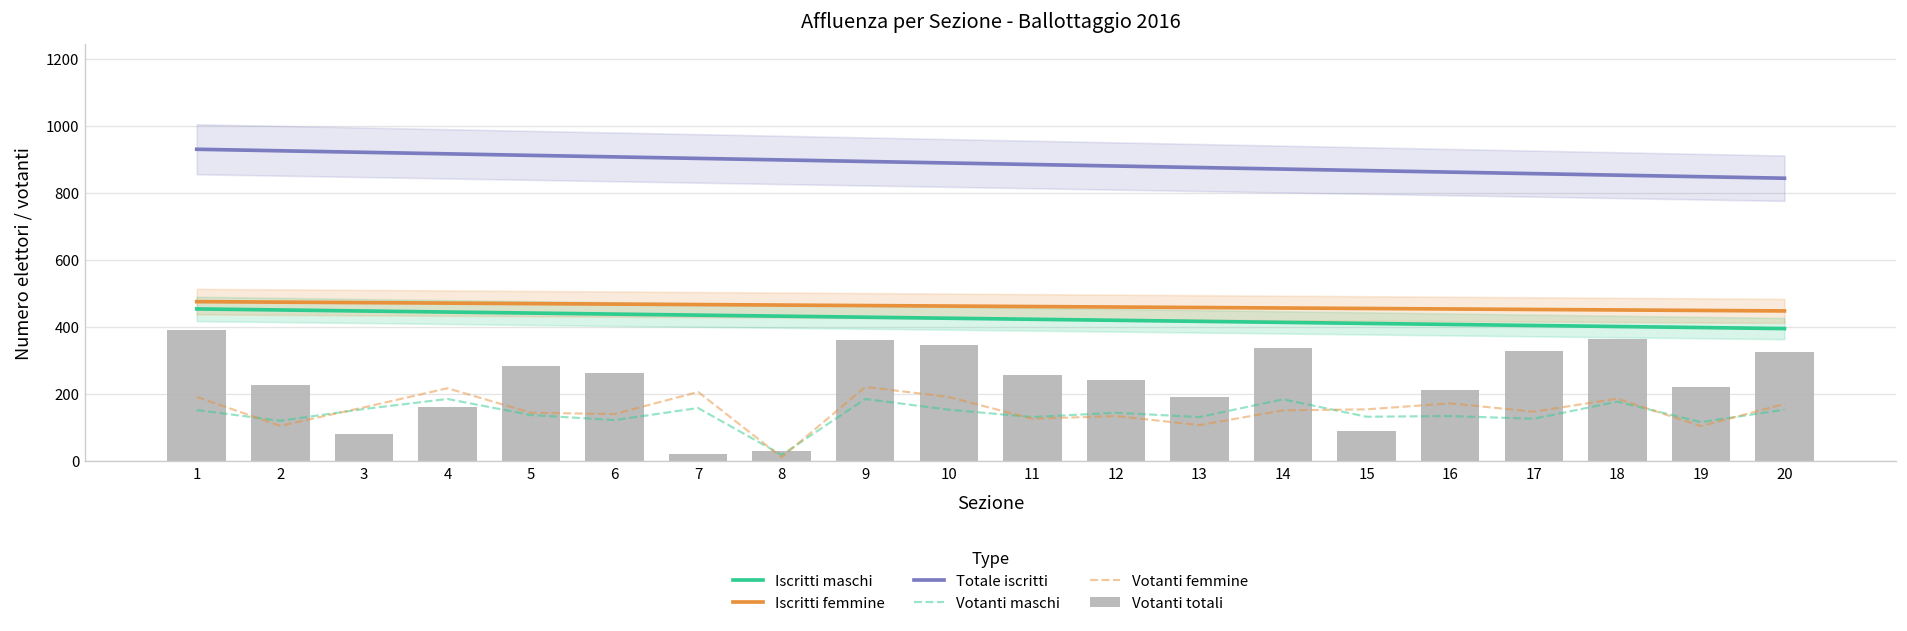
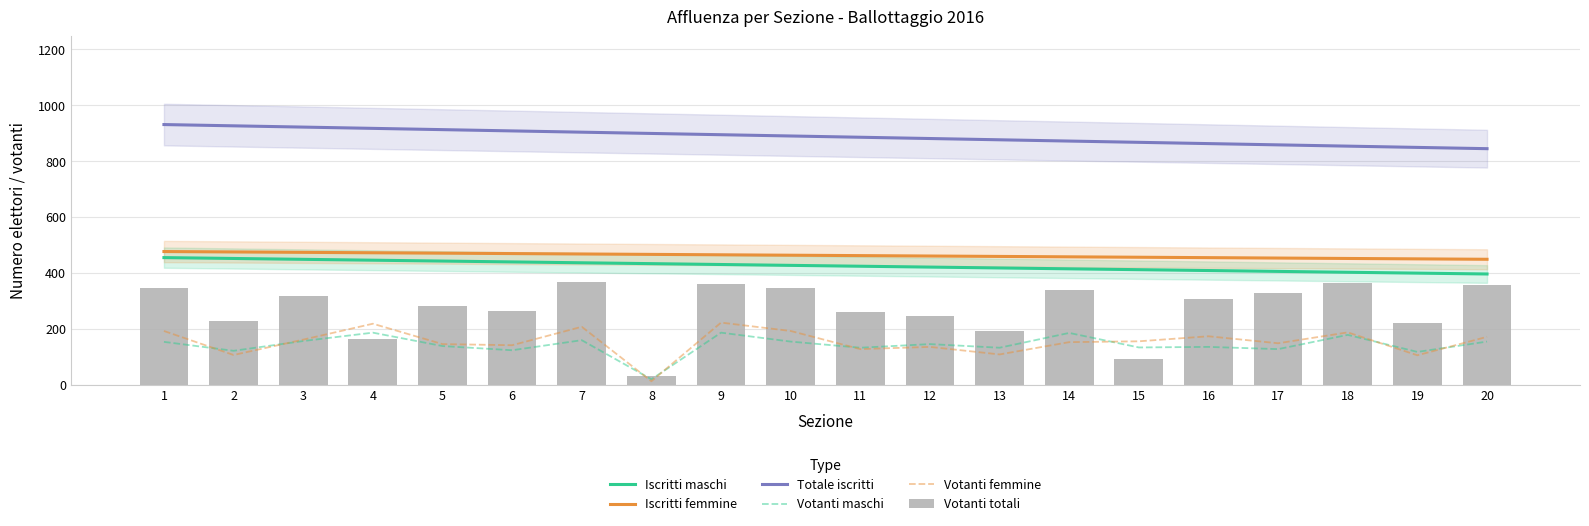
Votanti totali, 1: 390 -> 350
Votanti totali, 3: 80 -> 320
Votanti totali, 7: 20 -> 370
Votanti totali, 16: 210 -> 310
Votanti totali, 20: 330 -> 360
